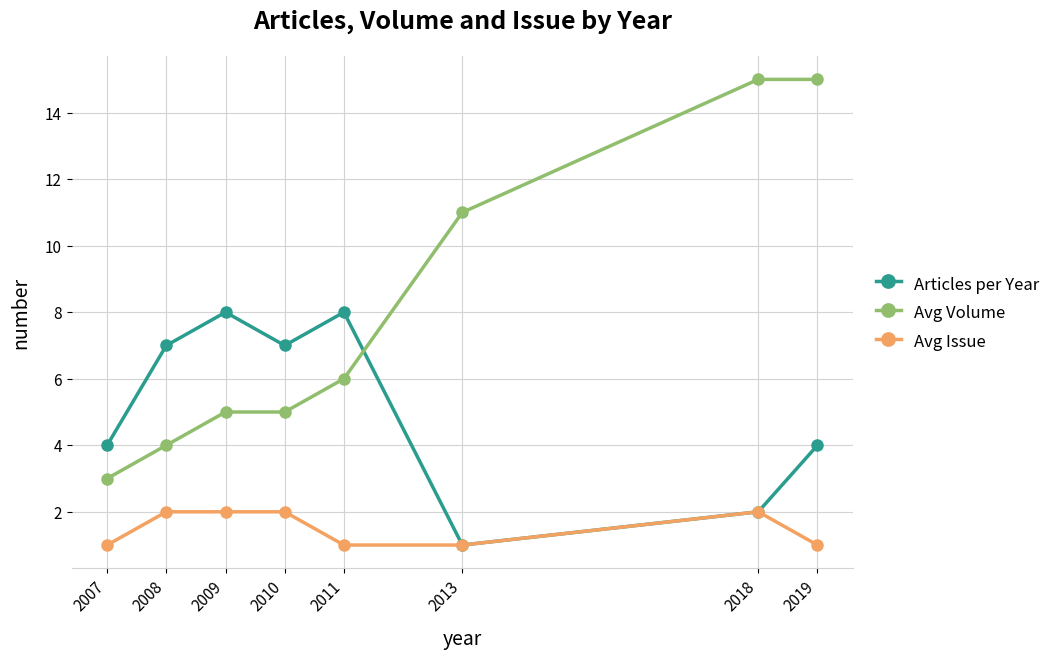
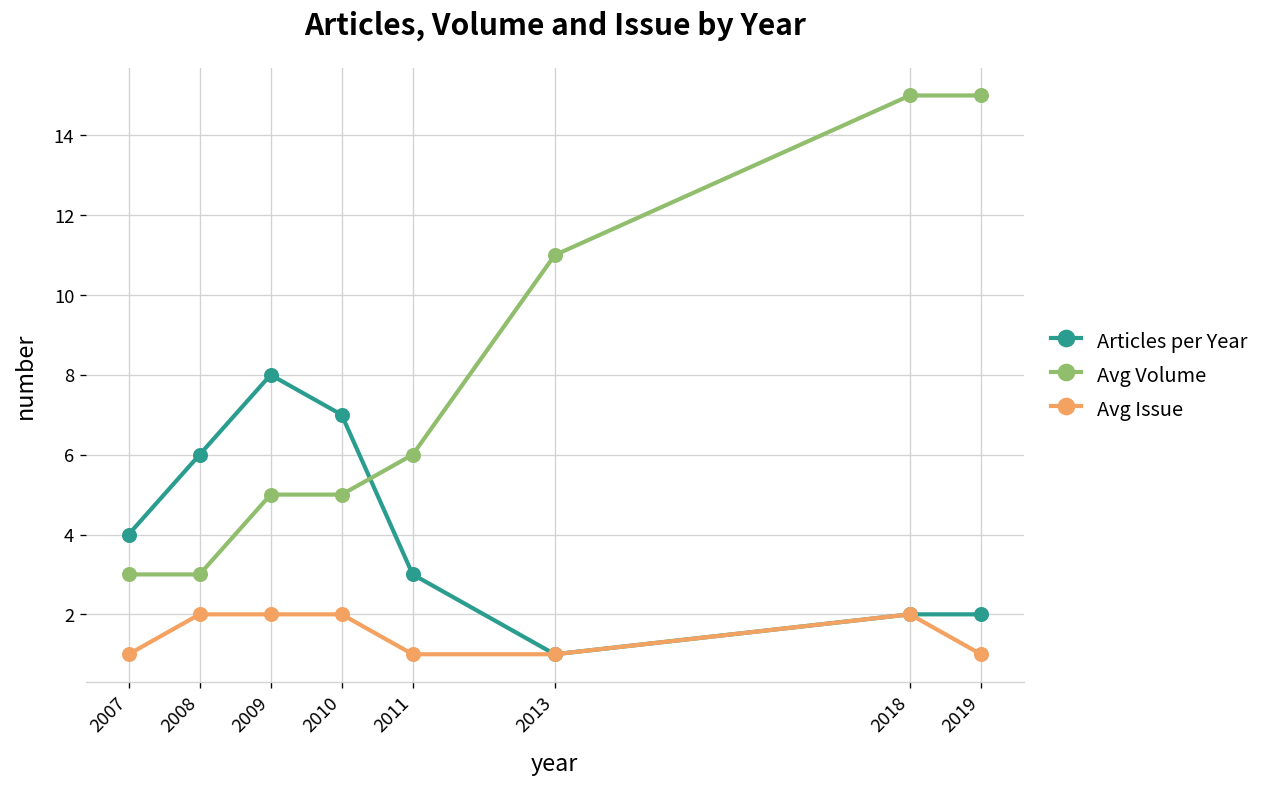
Articles per Year, 2008: 7 -> 6
Avg Volume, 2008: 4 -> 3
Articles per Year, 2011: 8 -> 3
Articles per Year, 2019: 4 -> 2
